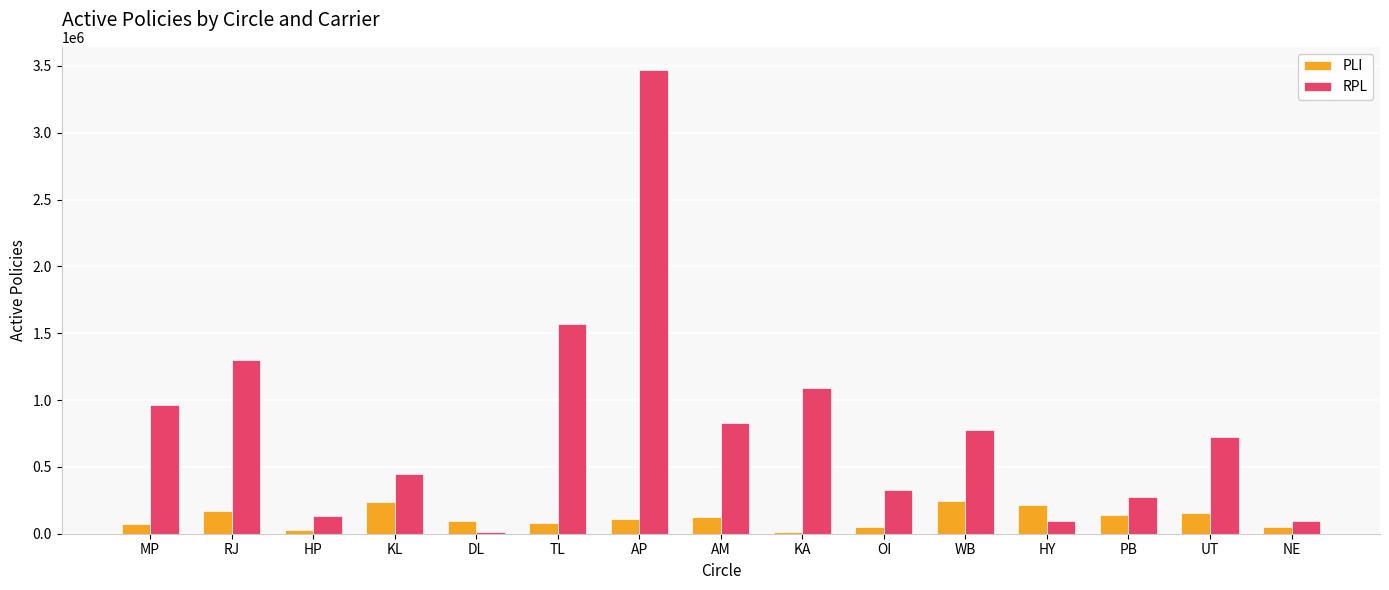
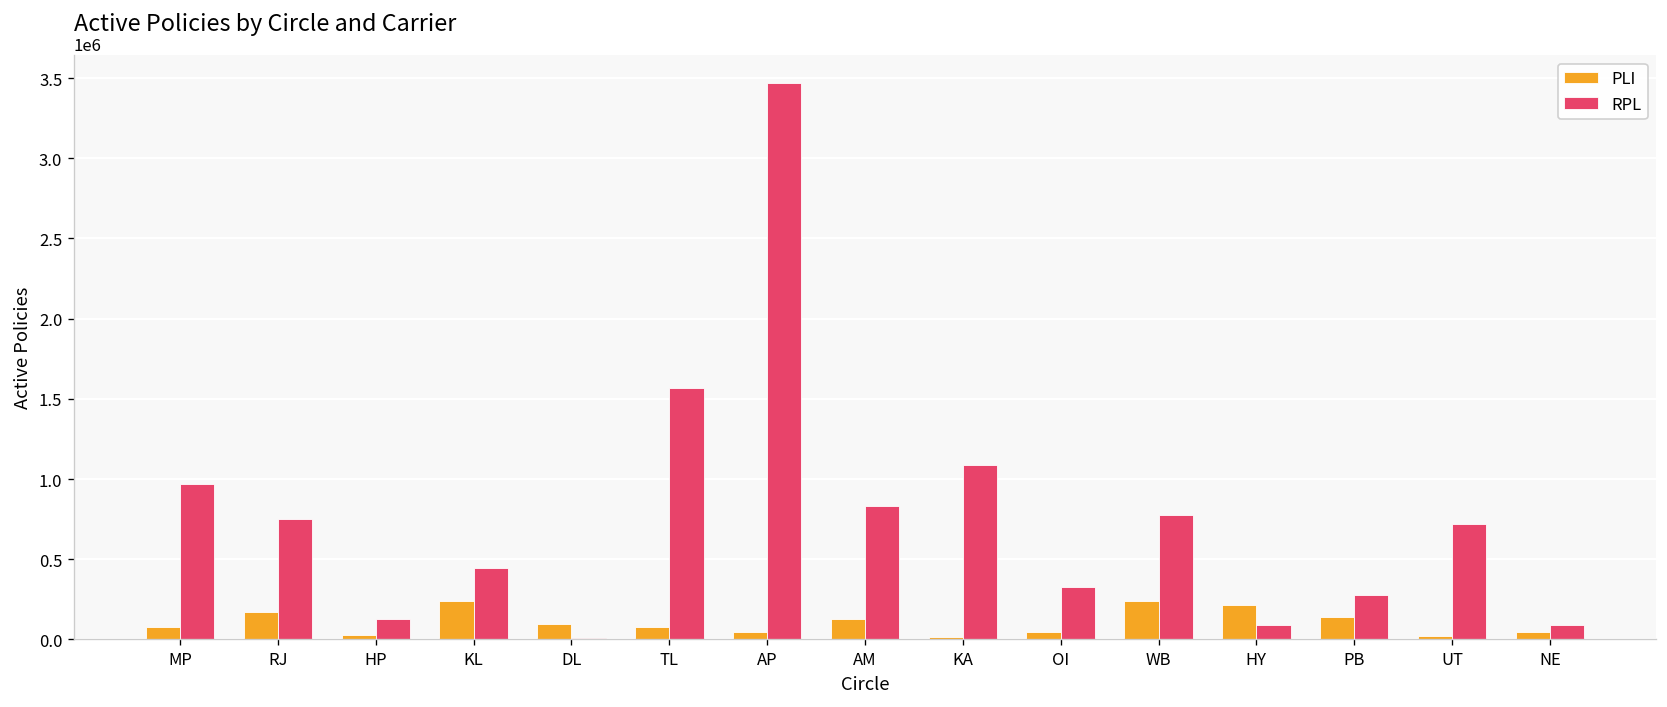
RPL, RJ: 1300000 -> 750000
PLI, AP: 110000 -> 40000
PLI, UT: 150000 -> 20000
